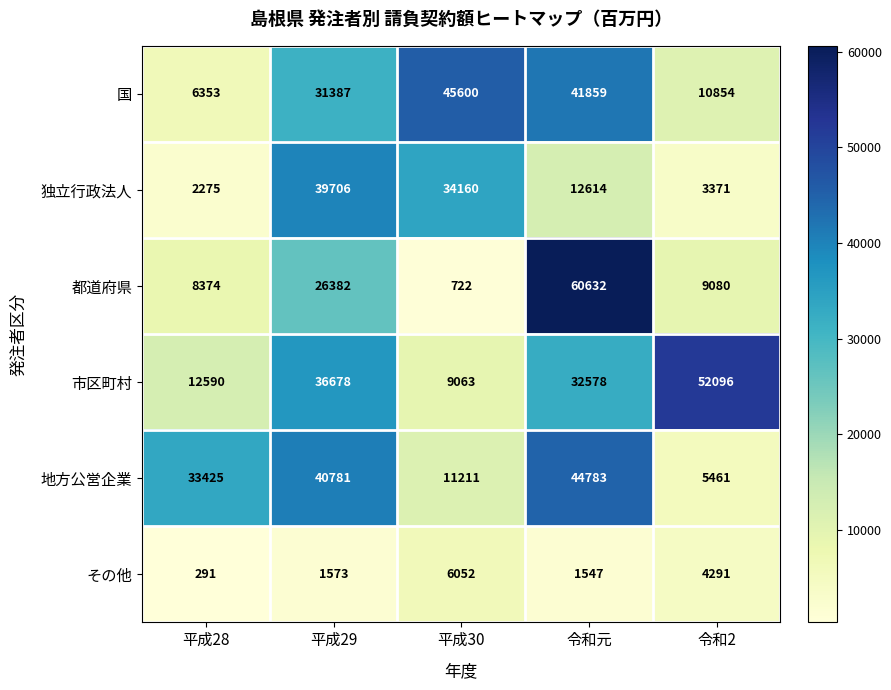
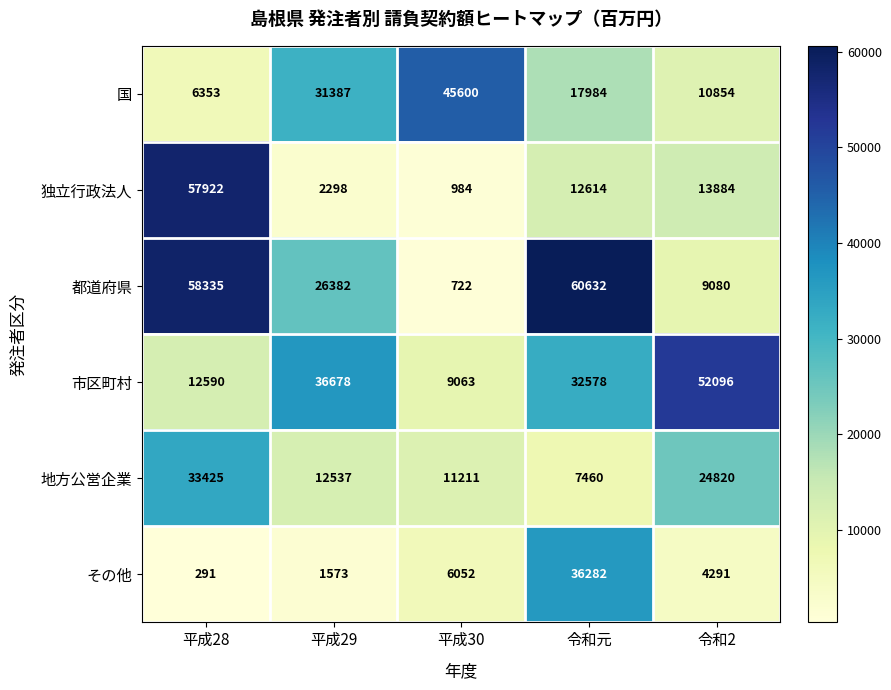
国, 令和元: 41859 -> 17984
独立行政法人, 平成28: 2275 -> 57922
独立行政法人, 平成29: 39706 -> 2298
独立行政法人, 平成30: 34160 -> 984
独立行政法人, 令和2: 3371 -> 13884
都道府県, 平成28: 8374 -> 58335
地方公営企業, 平成29: 40781 -> 12537
地方公営企業, 令和元: 44783 -> 7460
地方公営企業, 令和2: 5461 -> 24820
その他, 令和元: 1547 -> 36282
